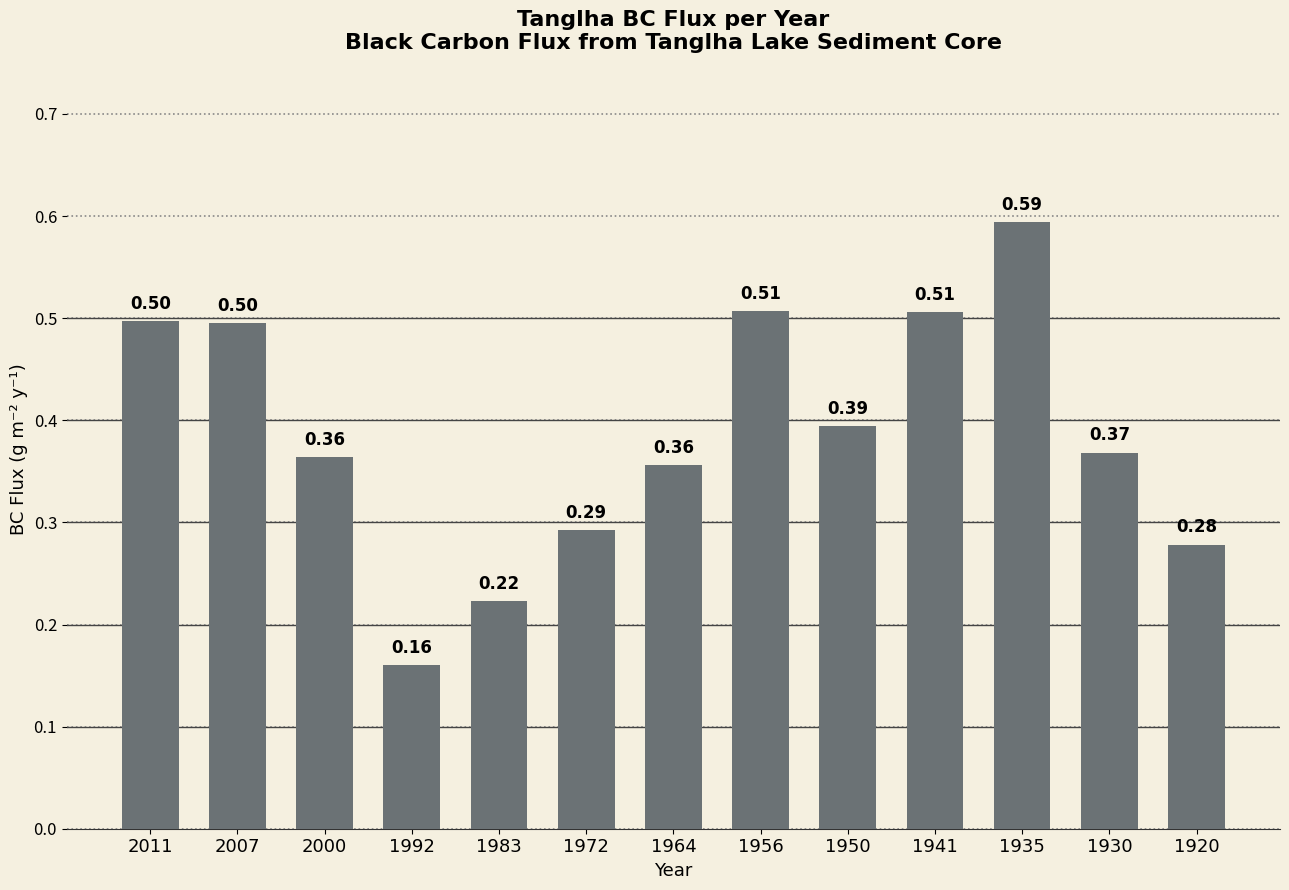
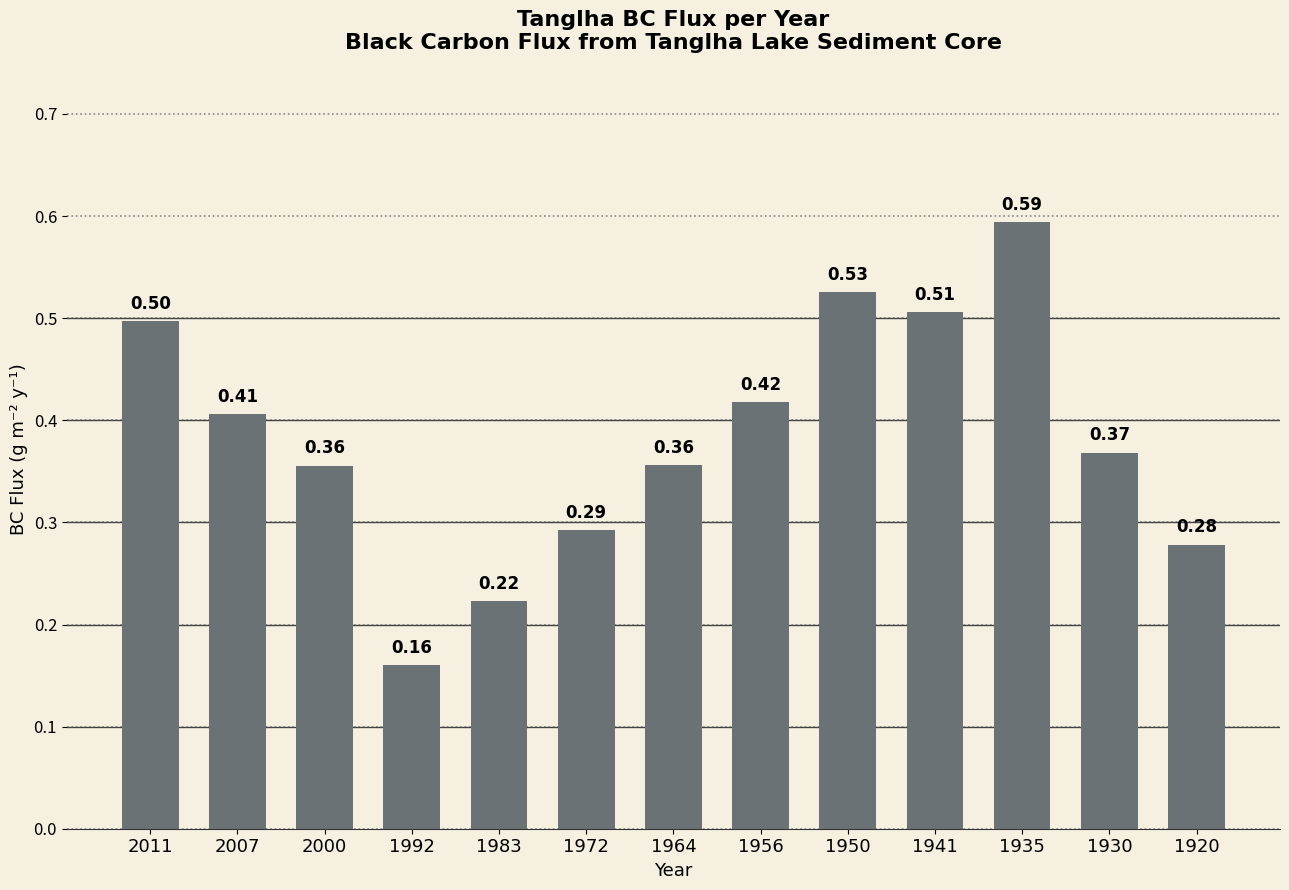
2007: 0.50 -> 0.41
2000: 0.364 -> 0.356
1956: 0.51 -> 0.42
1950: 0.39 -> 0.53
